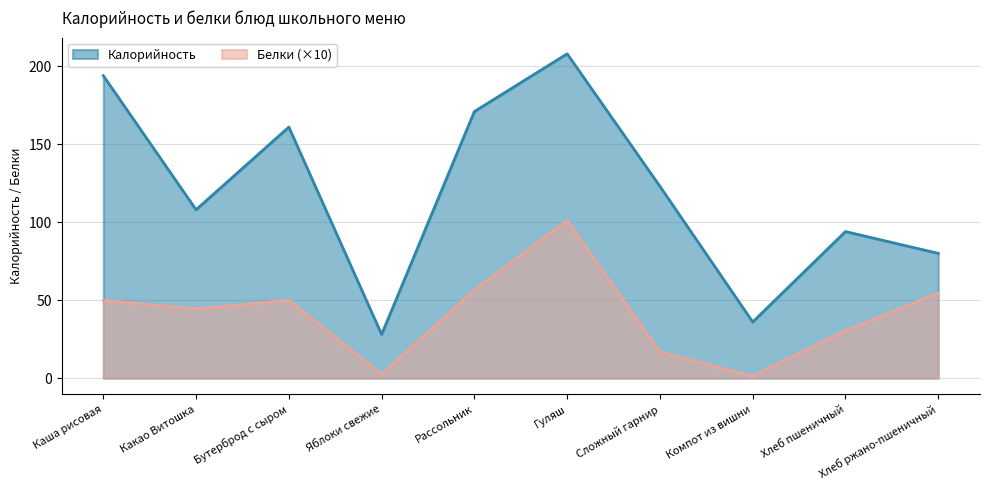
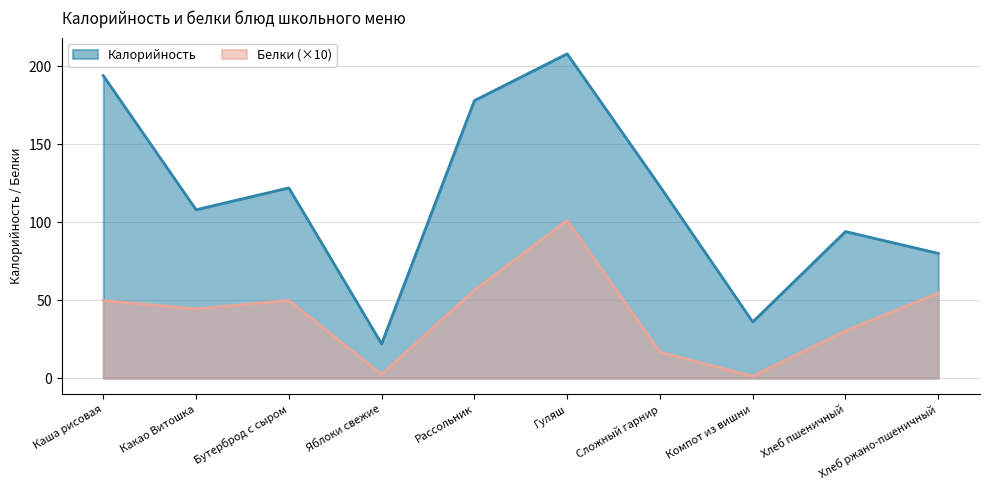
Калорийность, Бутерброд с сыром: 161 -> 122
Калорийность, Яблоки свежие: 28 -> 22
Калорийность, Рассольник: 171 -> 178
